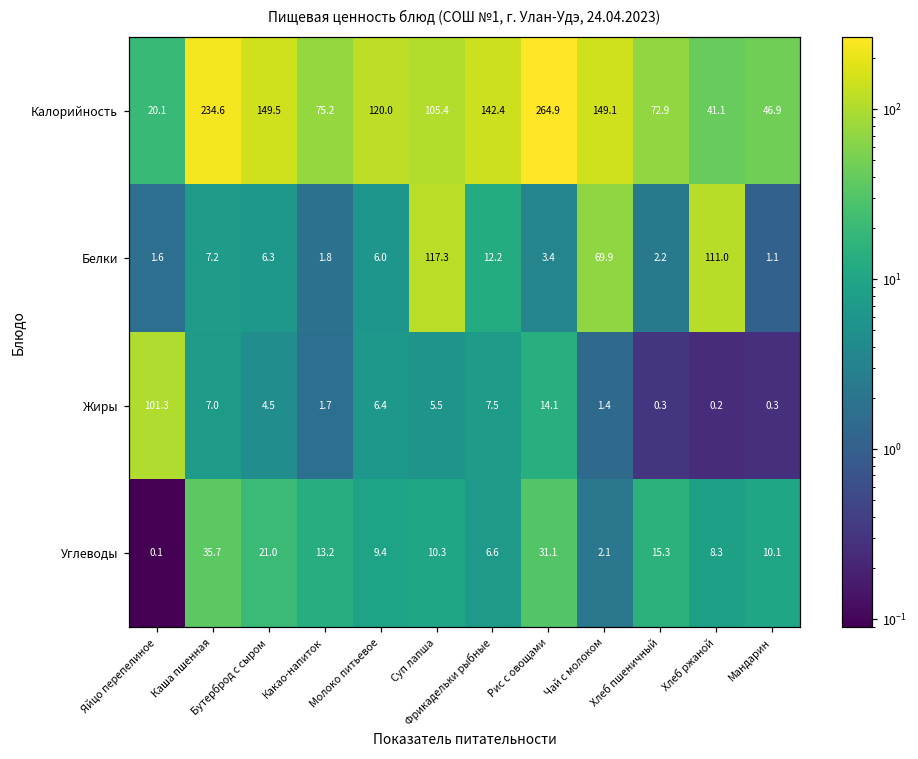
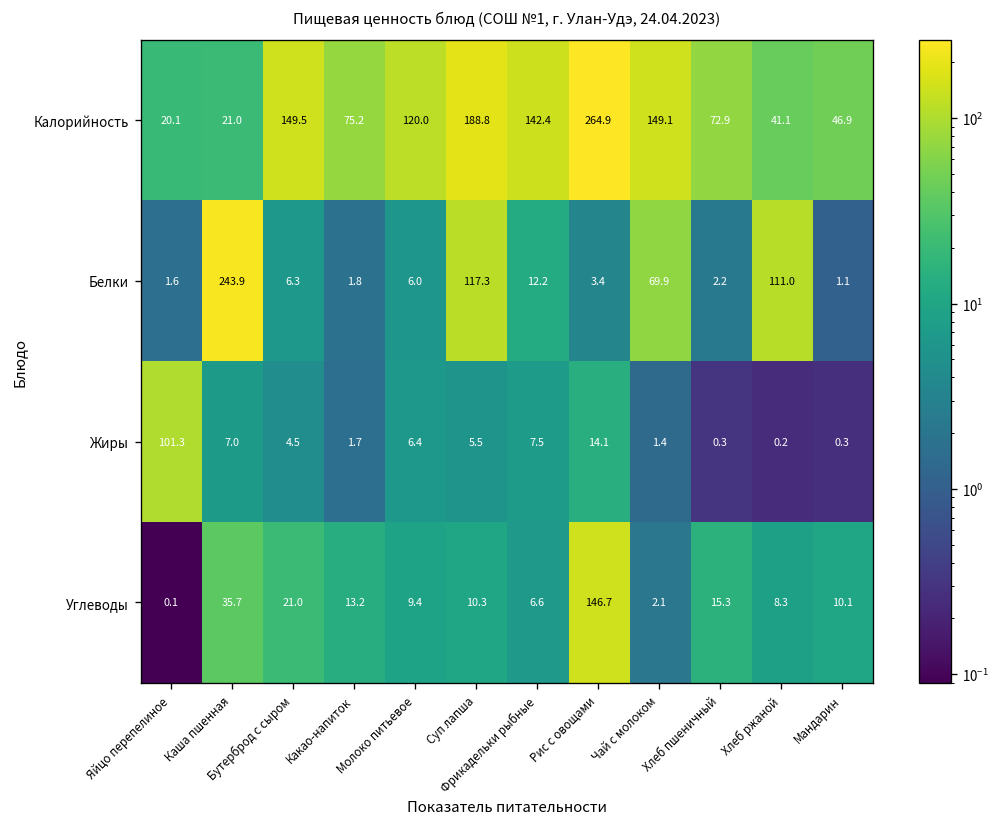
Калорийность, Каша пшенная: 234.6 -> 21.0
Калорийность, Суп лапша: 105.4 -> 188.8
Белки, Каша пшенная: 7.2 -> 243.9
Углеводы, Рис с овощами: 31.1 -> 146.7
